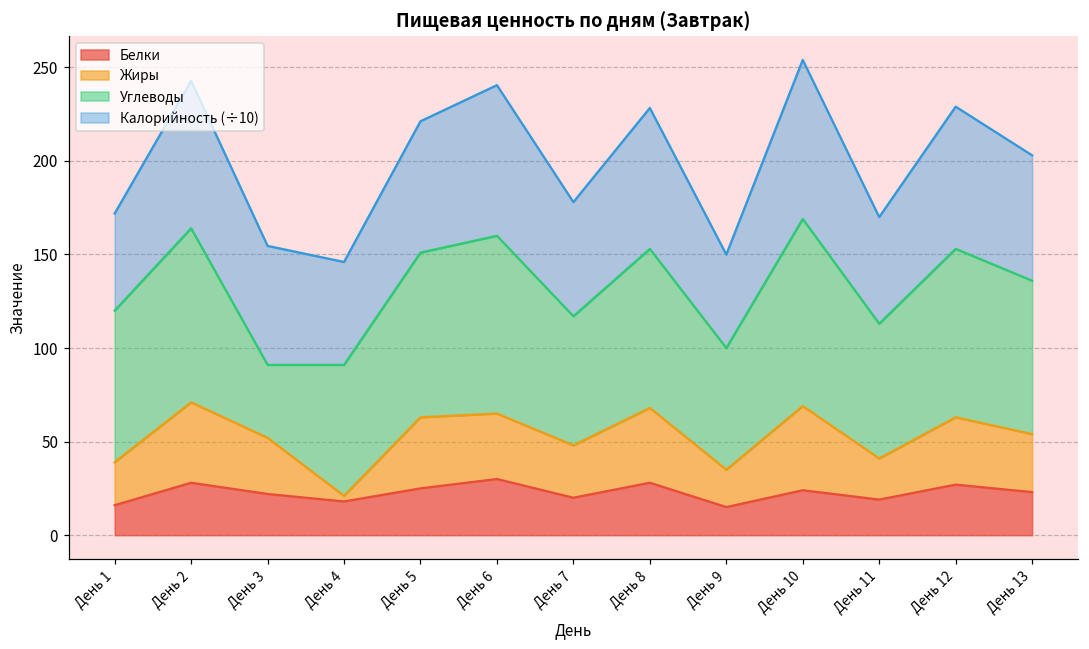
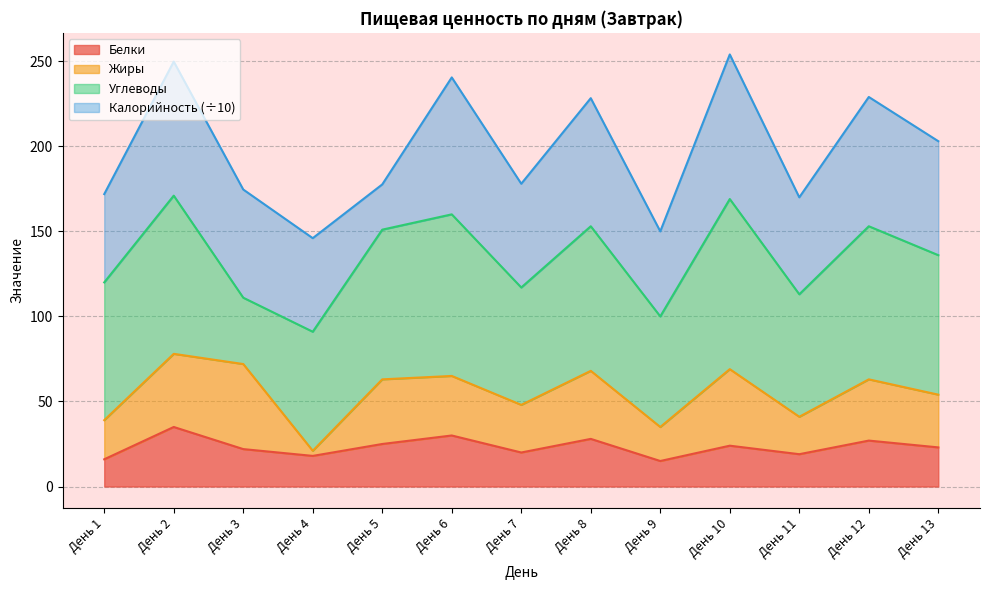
Белки, День 2: 28 -> 35
Жиры, День 3: 30 -> 50
Калорийность (÷10), День 5: 70 -> 27
